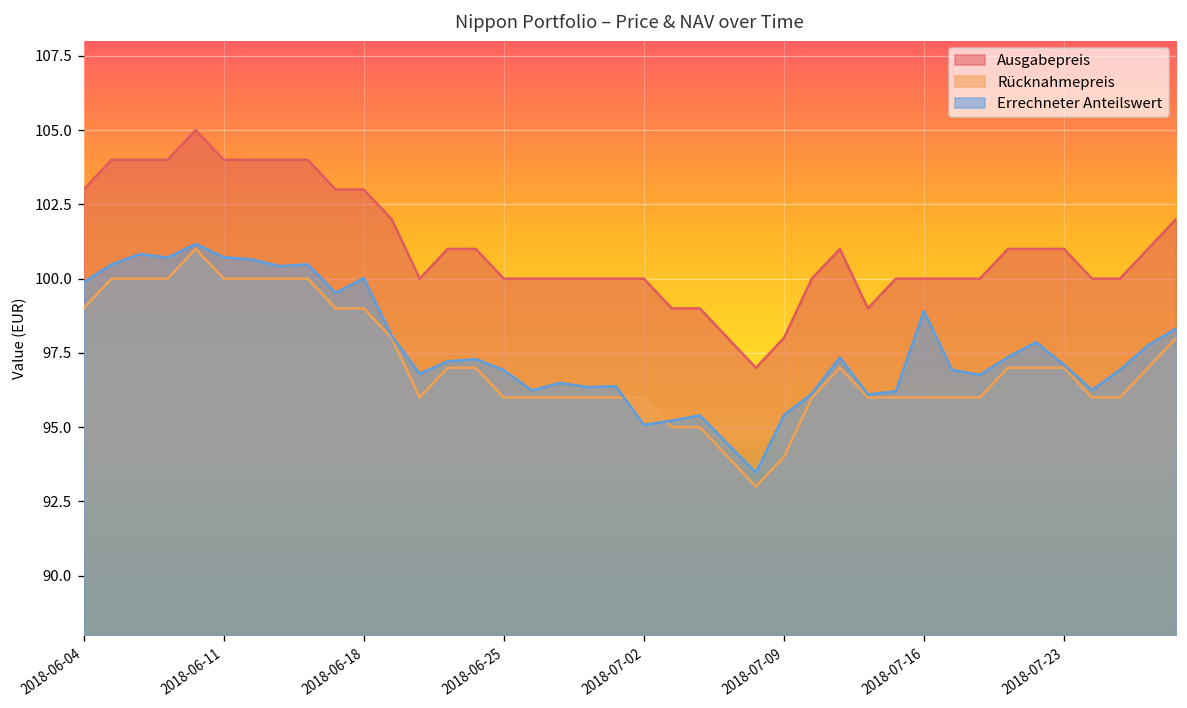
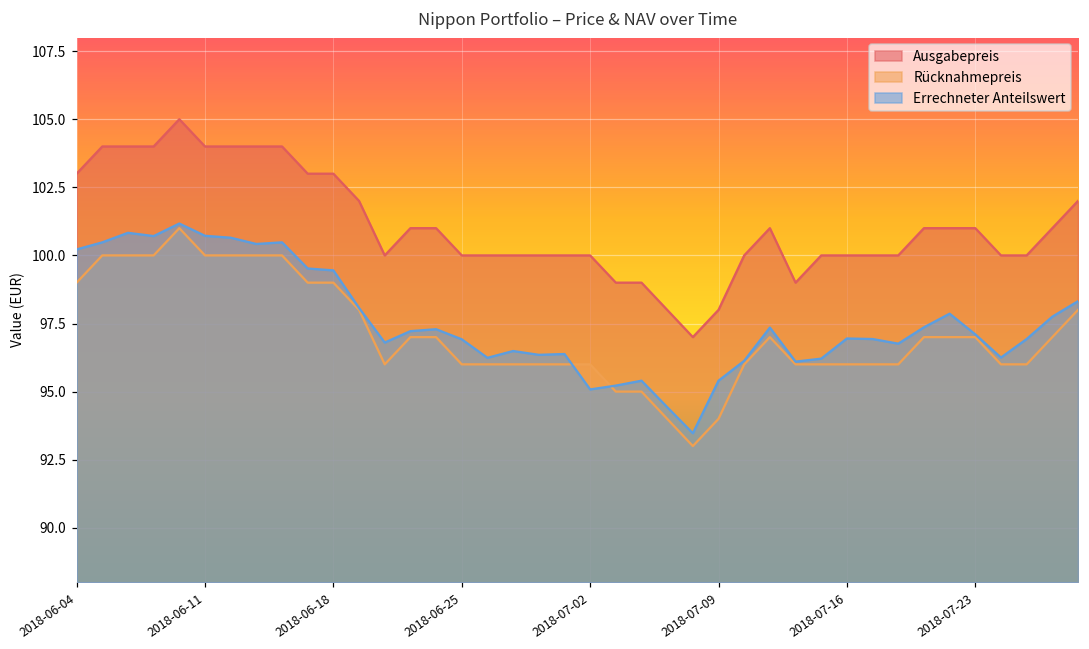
Errechneter Anteilswert, 2018-06-04: 99.9 -> 100.2
Errechneter Anteilswert, 2018-06-18: 100.0 -> 99.5
Errechneter Anteilswert, 2018-07-16: 98.9 -> 97.0
